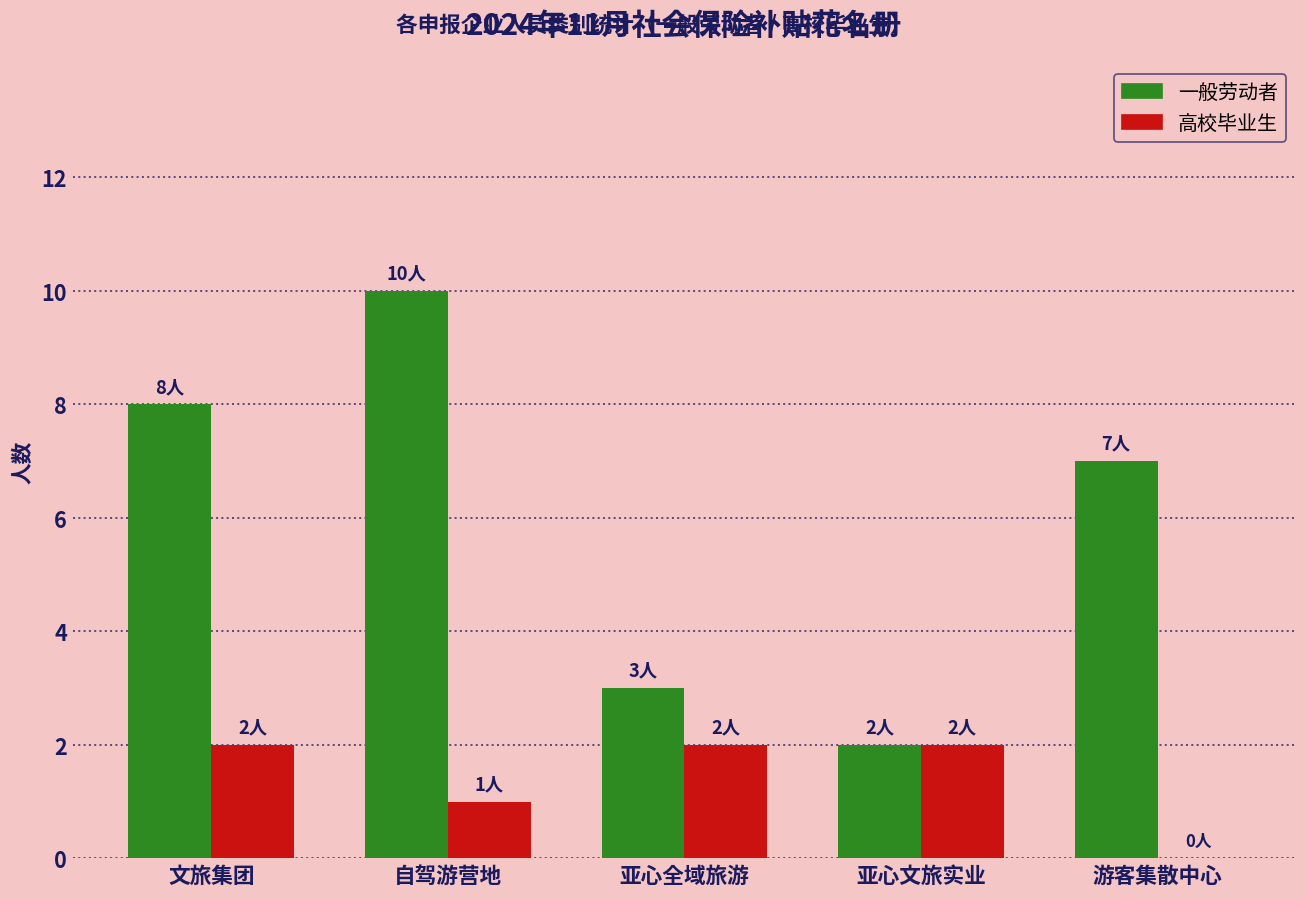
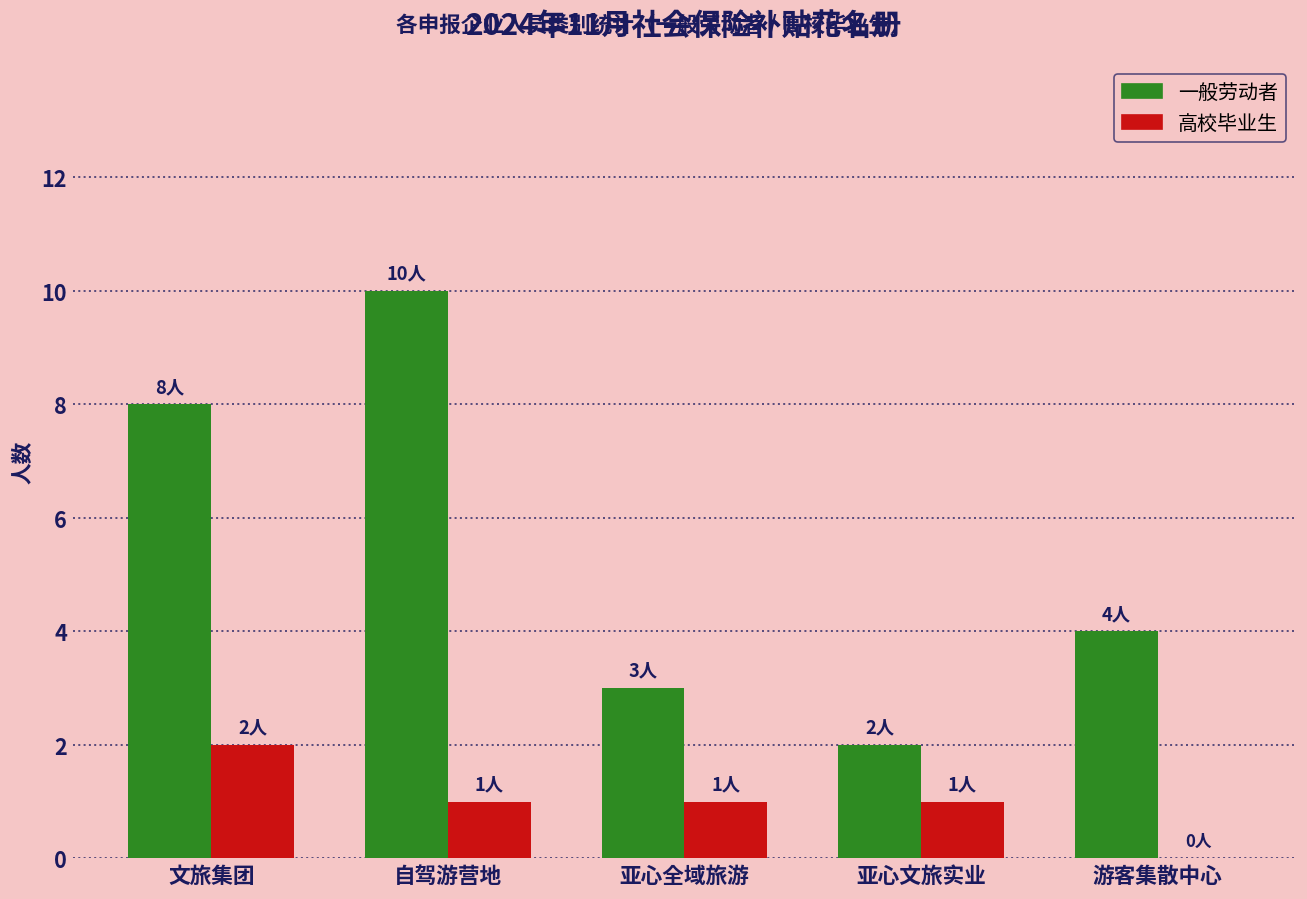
高校毕业生, 亚心全域旅游: 2人 -> 1人
高校毕业生, 亚心文旅实业: 2人 -> 1人
一般劳动者, 游客集散中心: 7人 -> 4人
